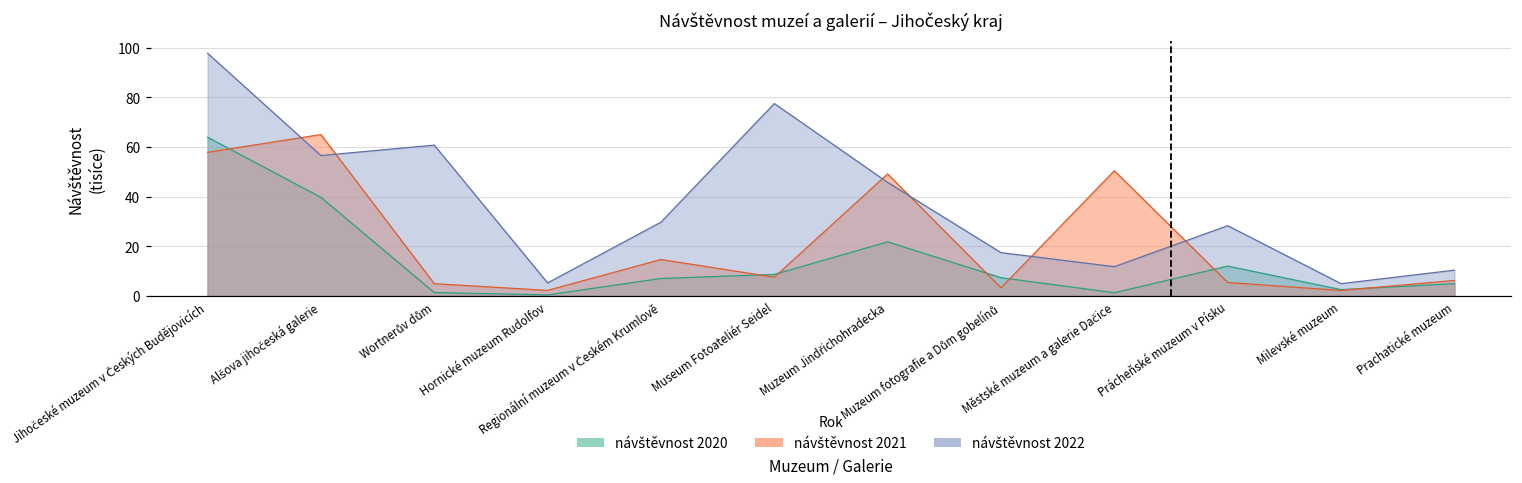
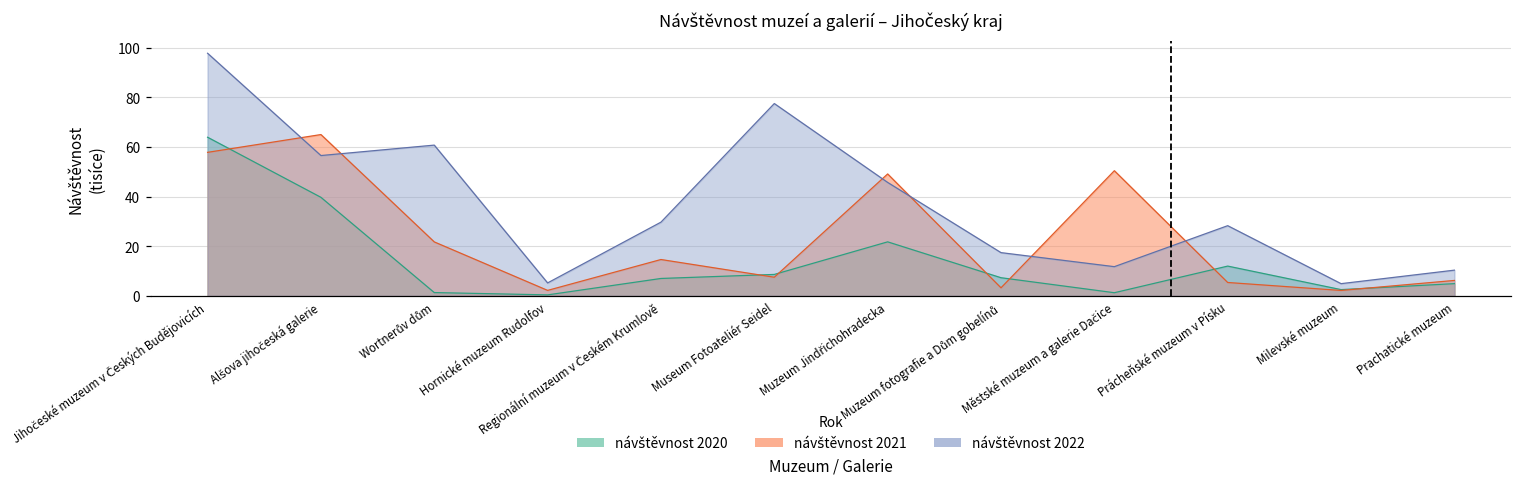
návštěvnost 2021, Wortnerův dům: 5 -> 22
